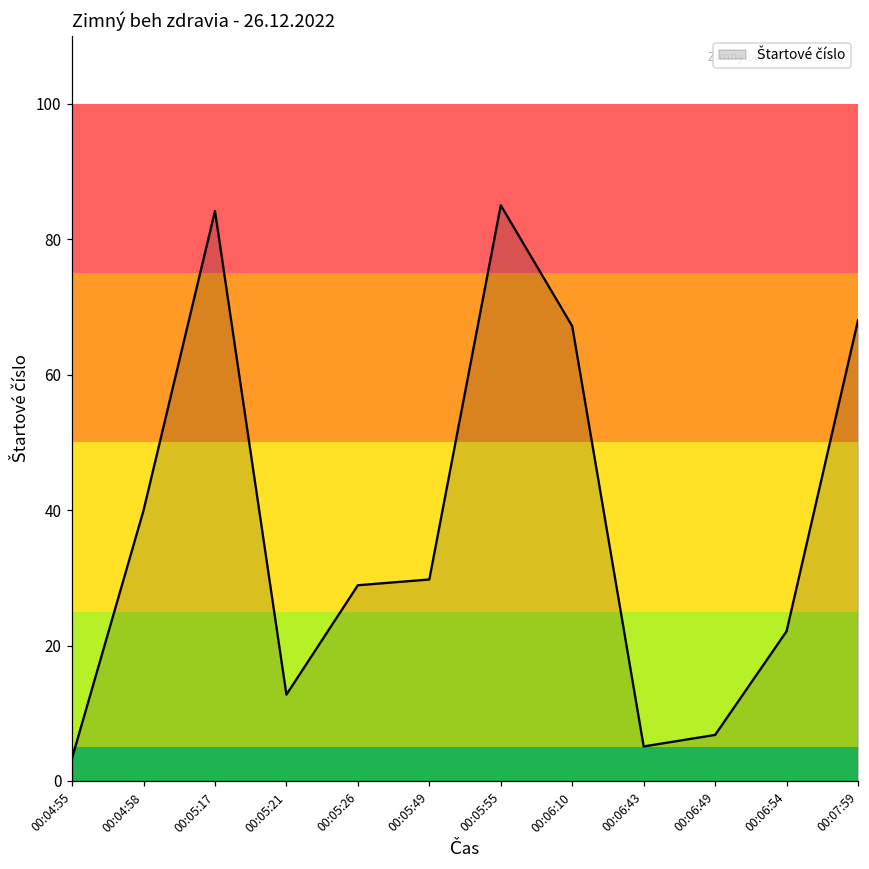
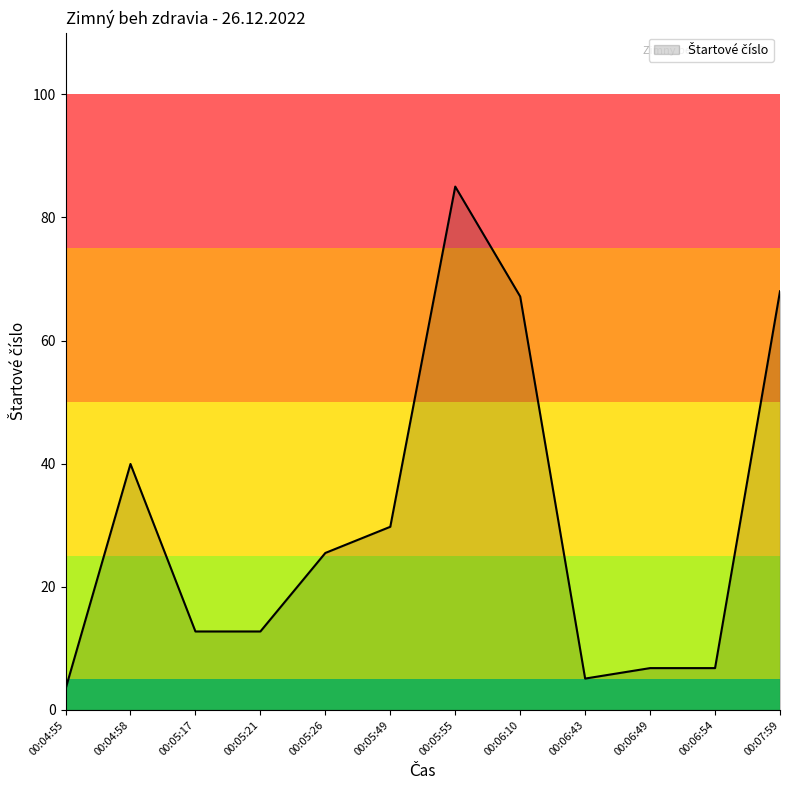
00:05:17: 84 -> 13
00:05:26: 29 -> 26
00:06:54: 22 -> 7
